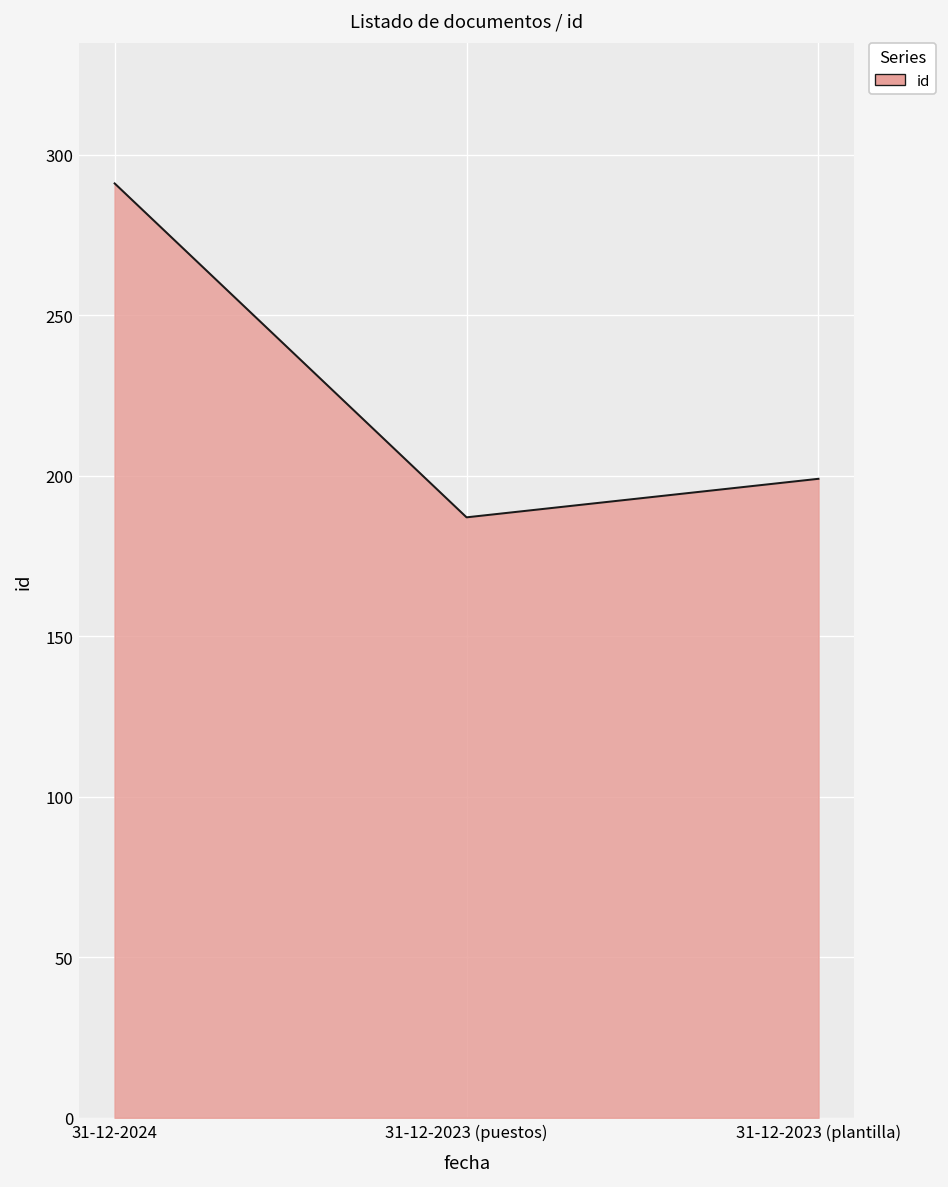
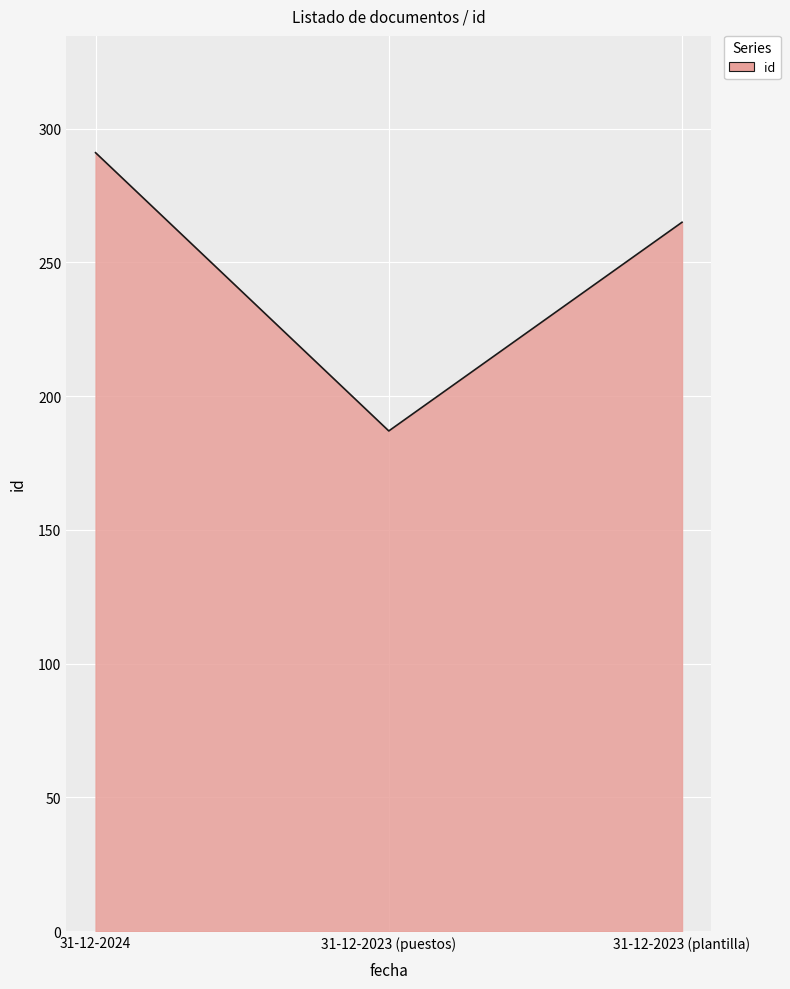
31-12-2023 (plantilla): 199 -> 265
